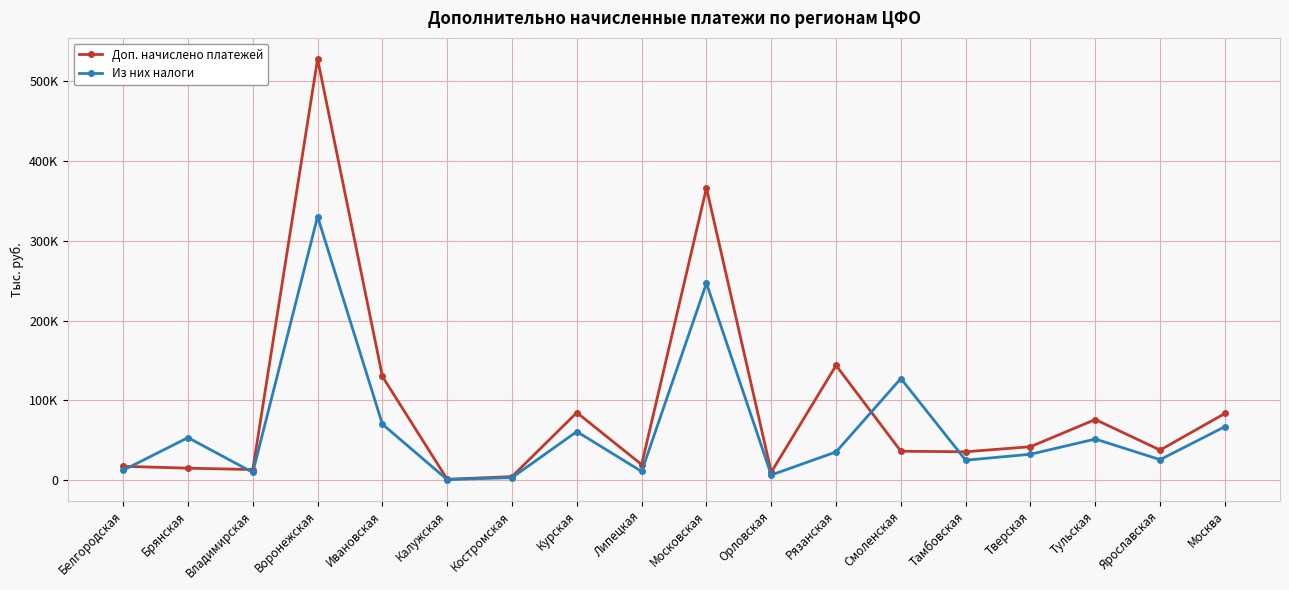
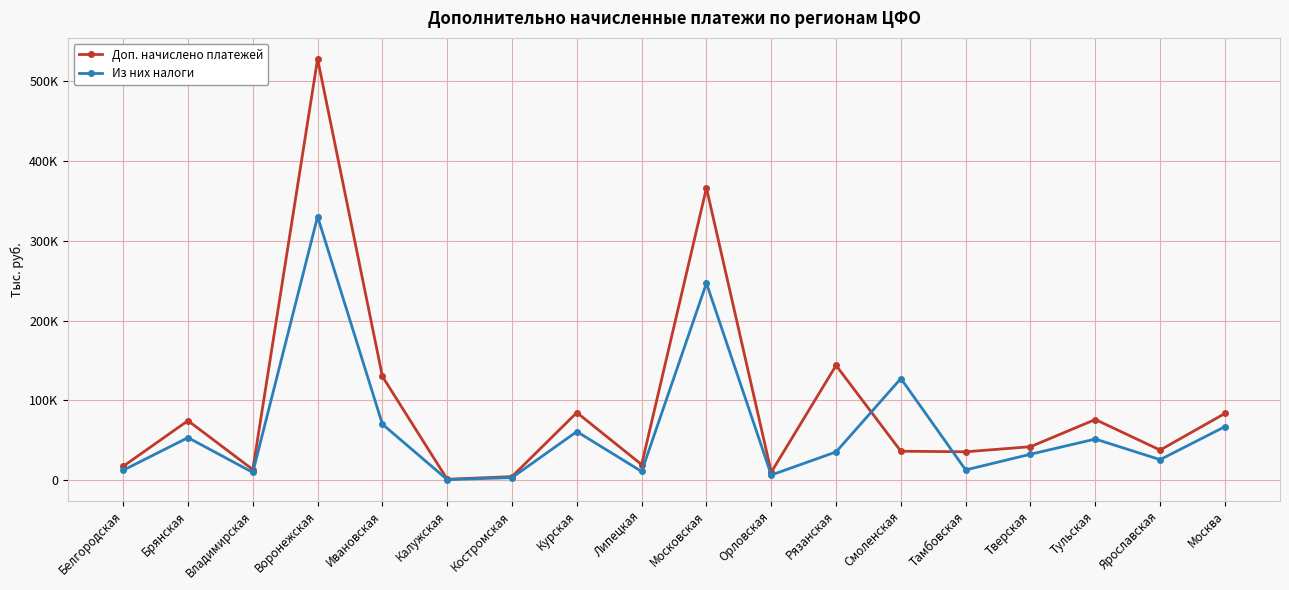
Доп. начислено платежей, Брянская: 20000 -> 70000
Из них налоги, Тамбовская: 30000 -> 10000
